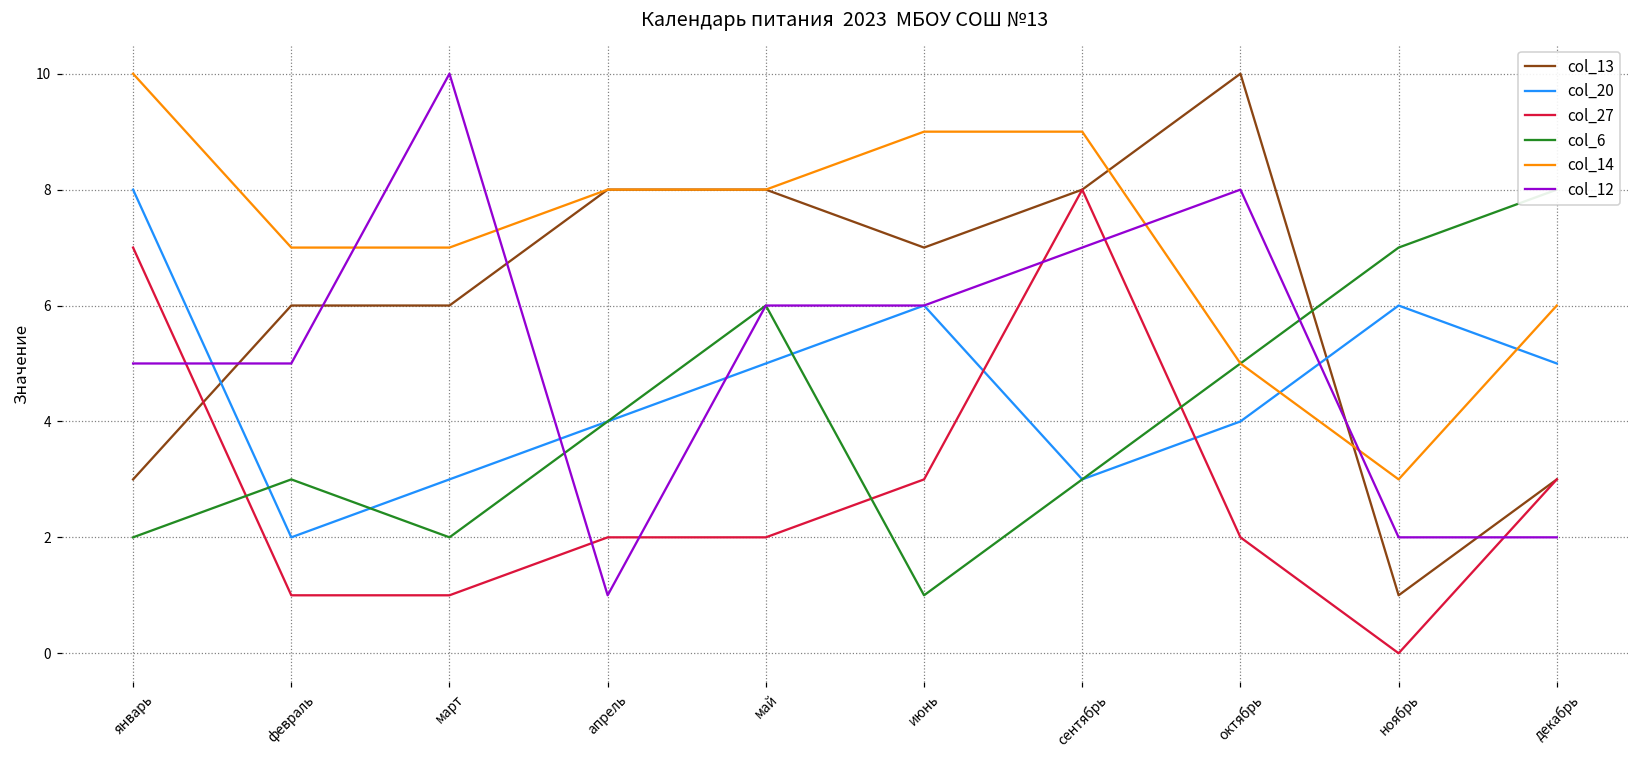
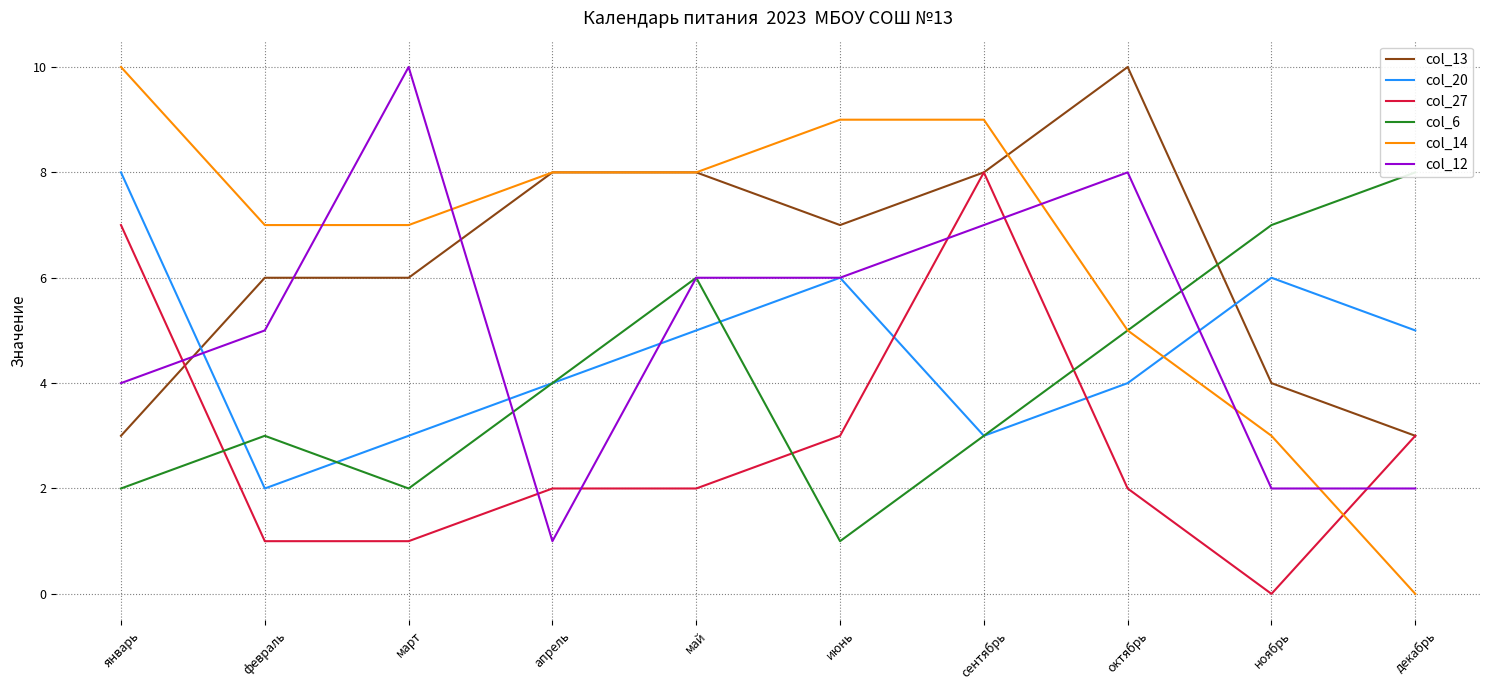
col_12, январь: 5 -> 4
col_13, ноябрь: 1 -> 4
col_14, декабрь: 6 -> 0
